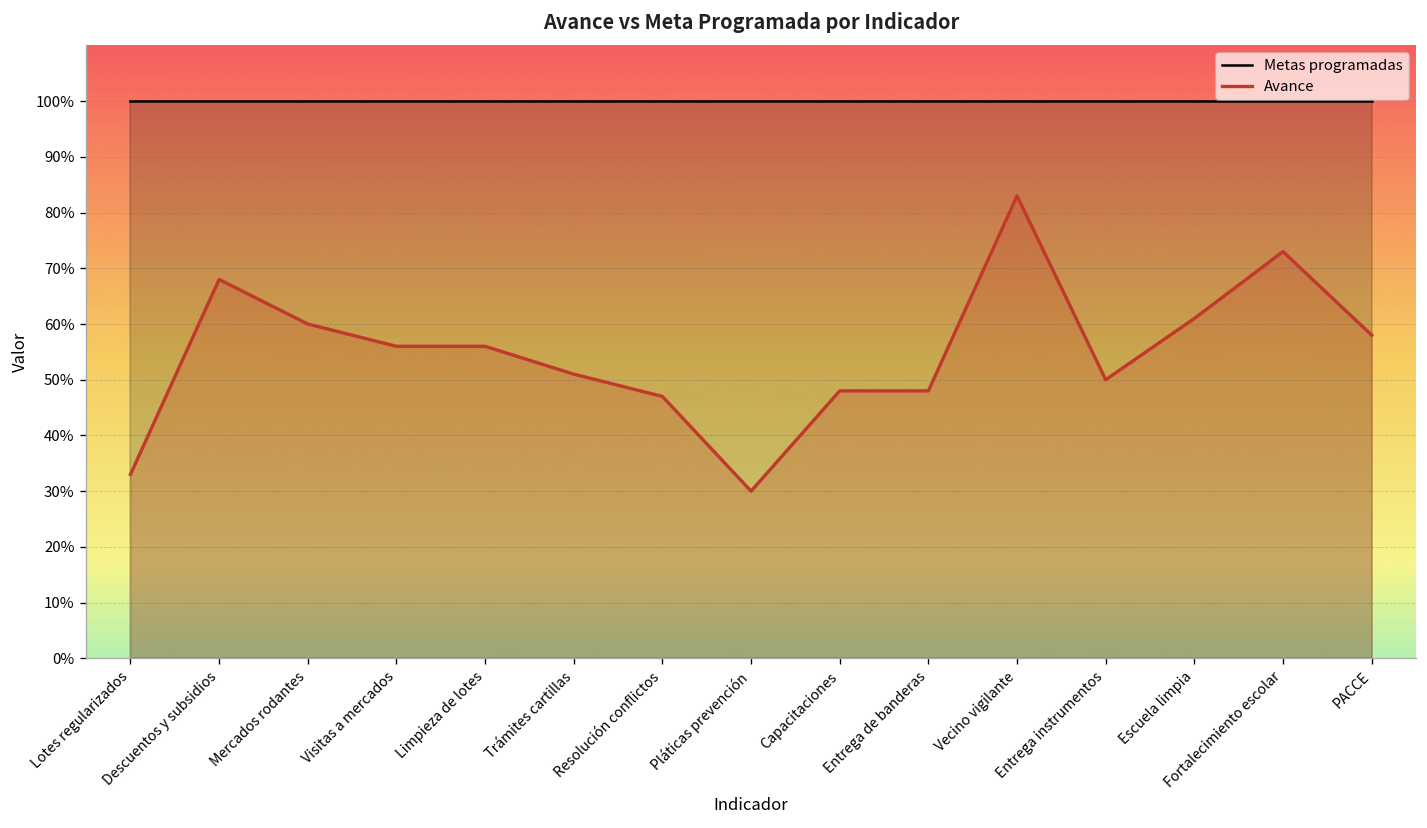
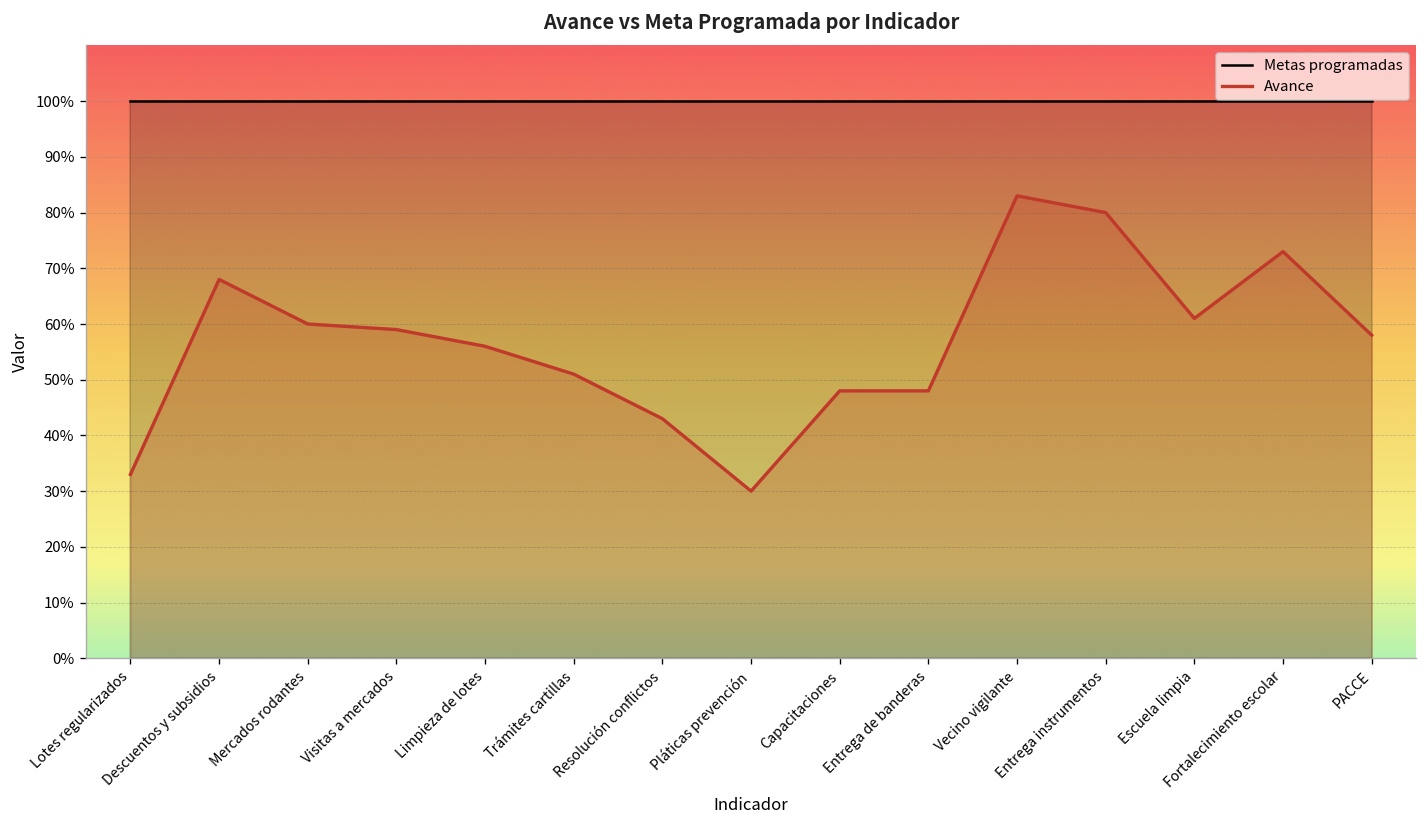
Avance, Visitas a mercados: 56% -> 59%
Avance, Resolución conflictos: 47% -> 43%
Avance, Entrega instrumentos: 50% -> 80%
